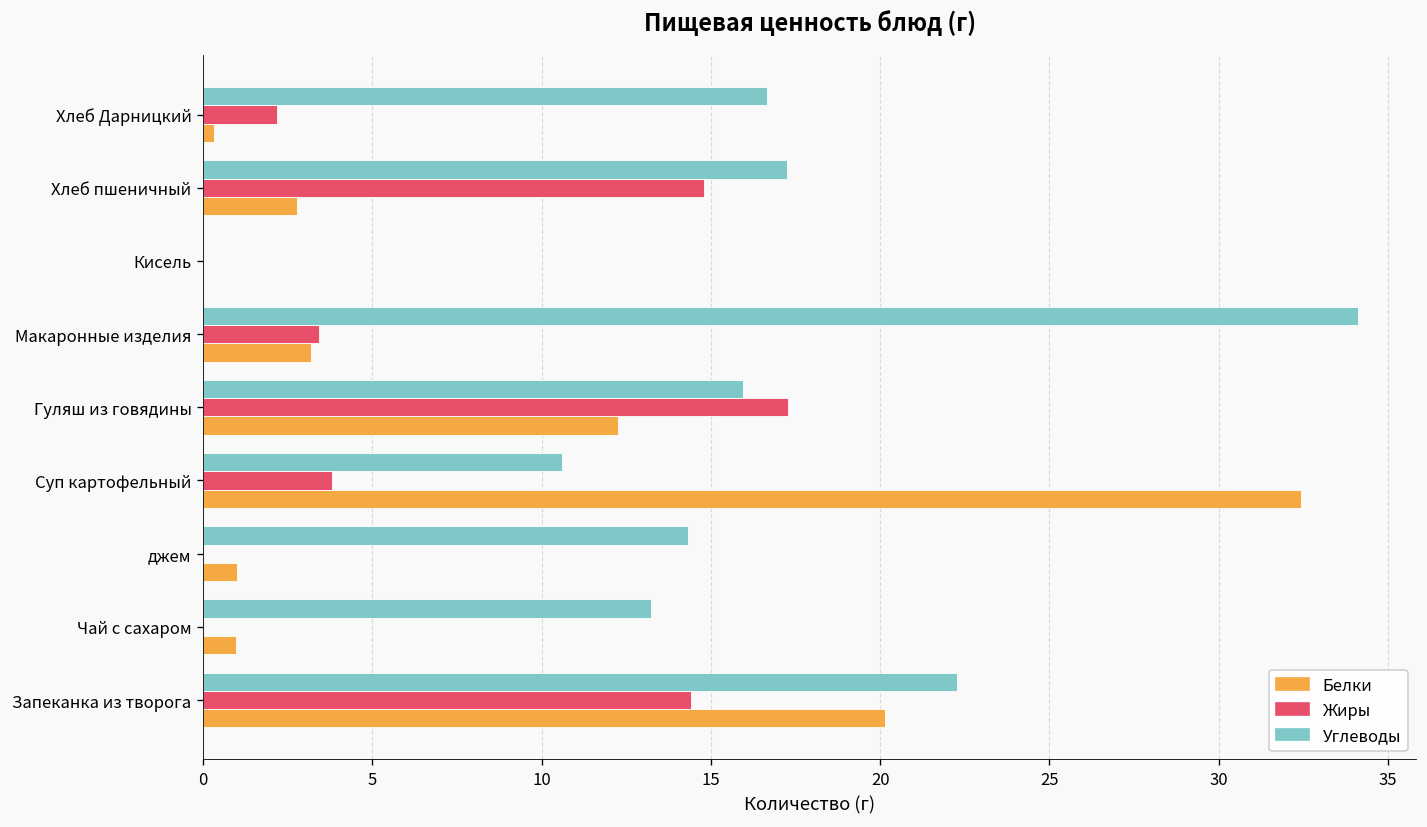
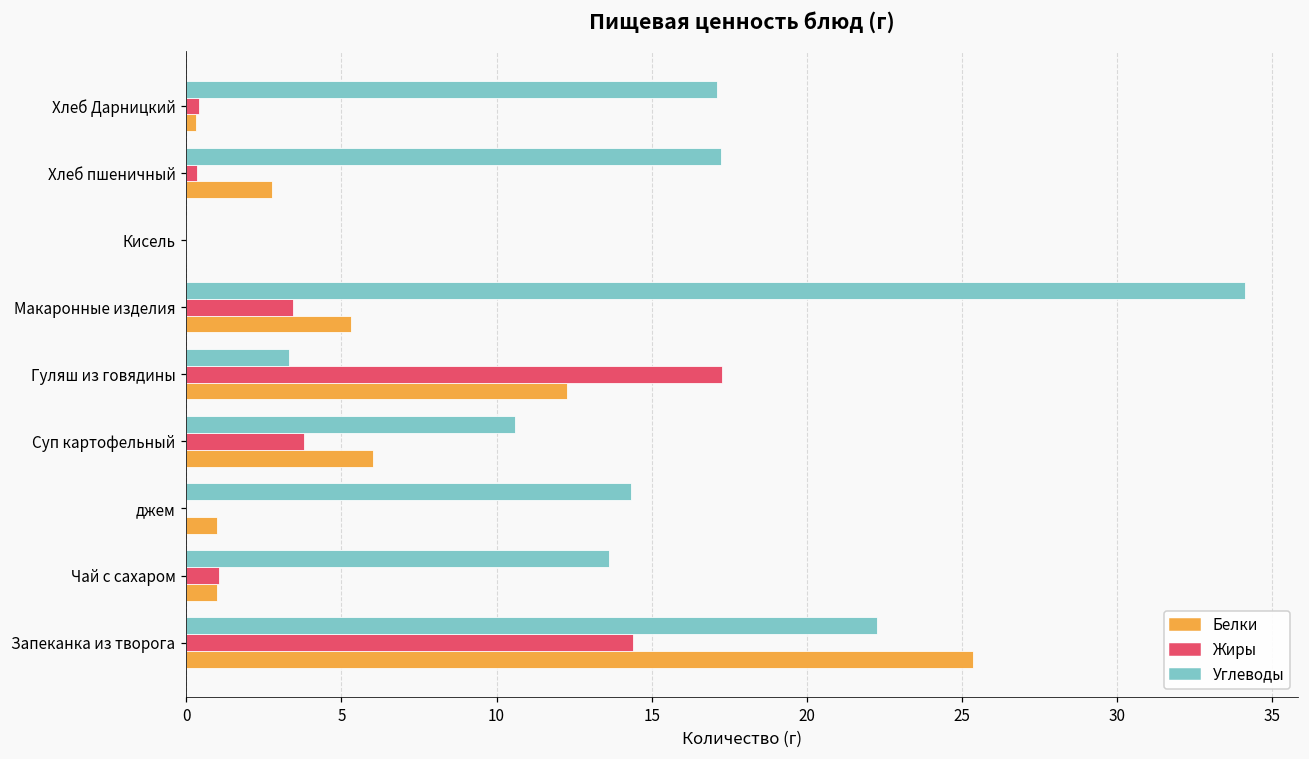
Углеводы, Хлеб Дарницкий: 16.7 -> 17.1
Жиры, Хлеб Дарницкий: 2.2 -> 0.4
Жиры, Хлеб пшеничный: 14.8 -> 0.4
Белки, Макаронные изделия: 3.2 -> 5.3
Углеводы, Гуляш из говядины: 15.9 -> 3.3
Белки, Суп картофельный: 32.4 -> 6.0
Углеводы, Чай с сахаром: 13.2 -> 13.6
Жиры, Чай с сахаром: 0.0 -> 1.0
Белки, Запеканка из творога: 20.1 -> 25.4
